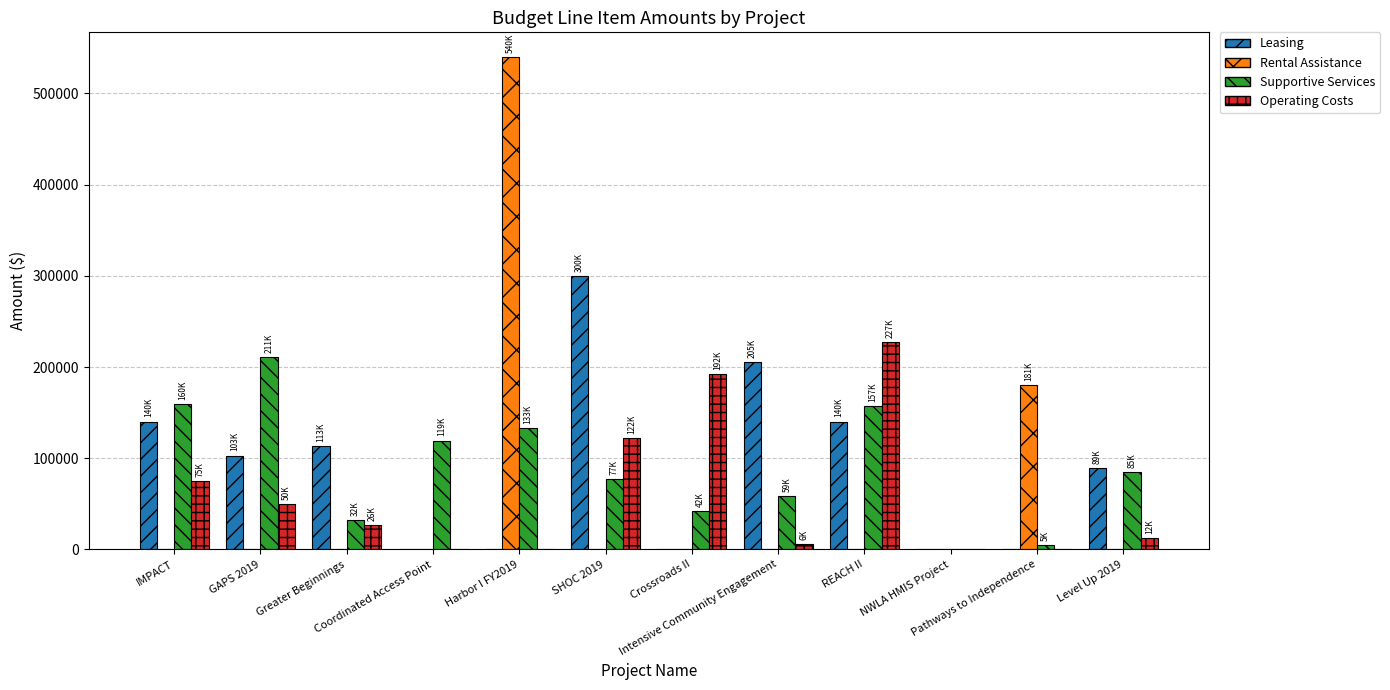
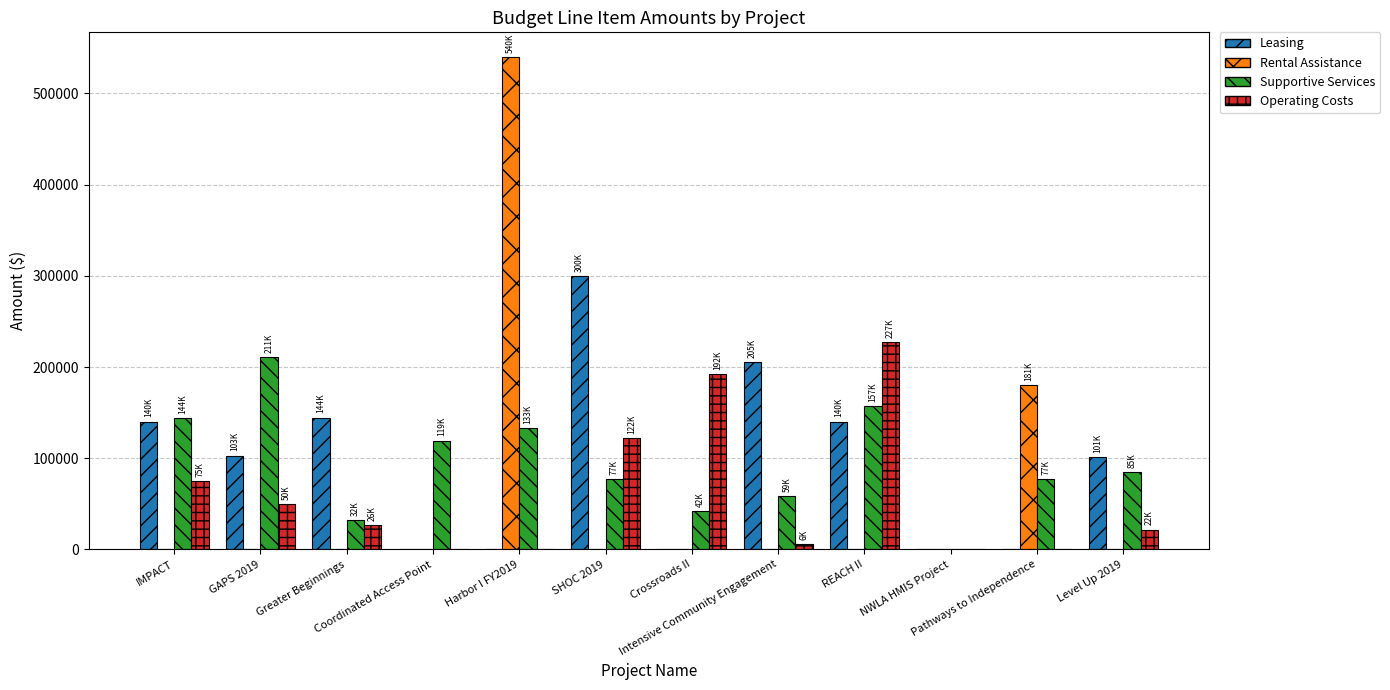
Supportive Services, IMPACT: 160K -> 144K
Leasing, Greater Beginnings: 113K -> 144K
Supportive Services, Pathways to Independence: 5K -> 77K
Leasing, Level Up 2019: 89K -> 101K
Operating Costs, Level Up 2019: 12K -> 22K
